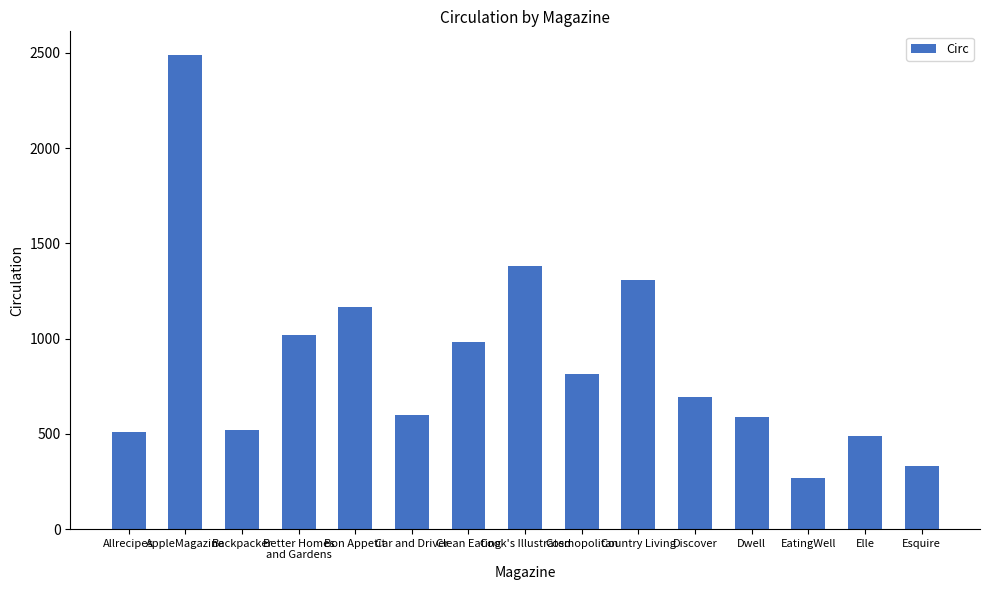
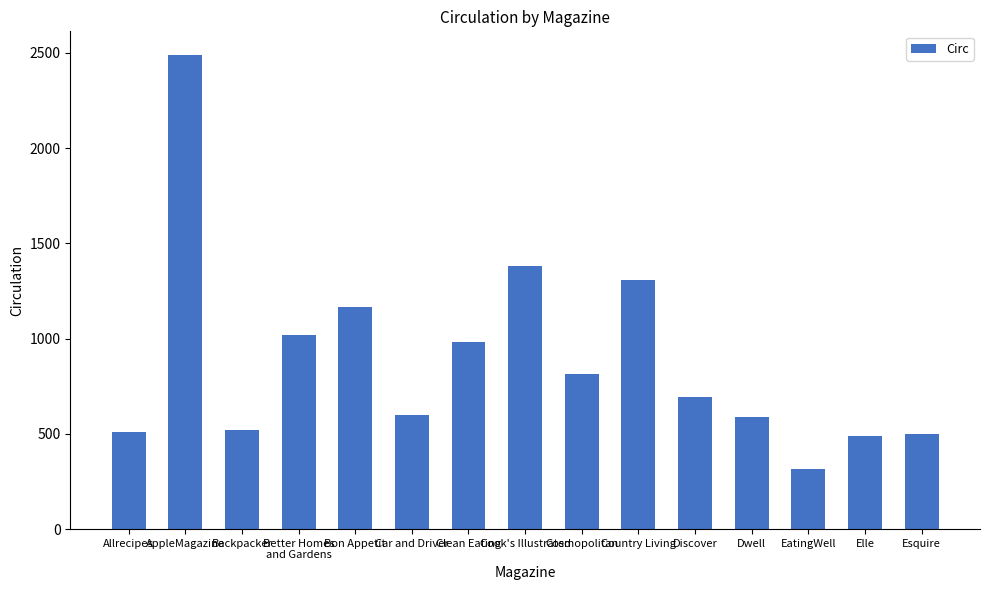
EatingWell: 270 -> 310
Esquire: 330 -> 500
